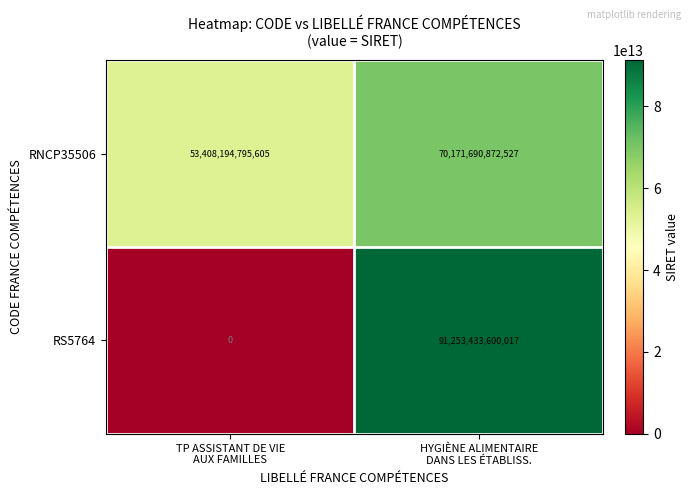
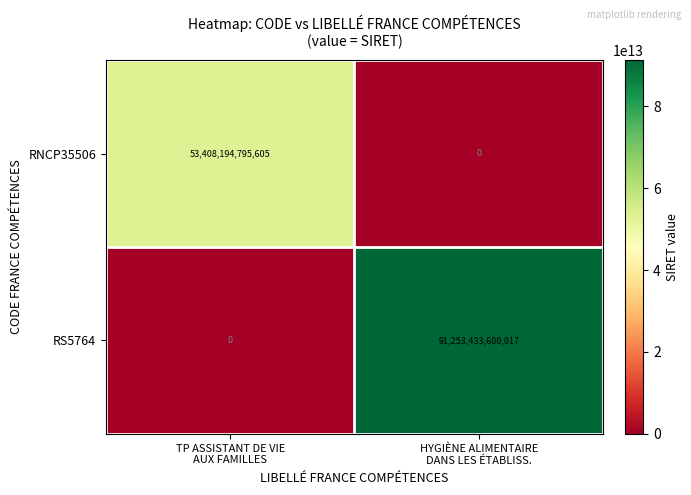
RNCP35506, HYGIÈNE ALIMENTAIRE DANS LES ÉTABLISS.: 70,171,690,872,527 -> 0
